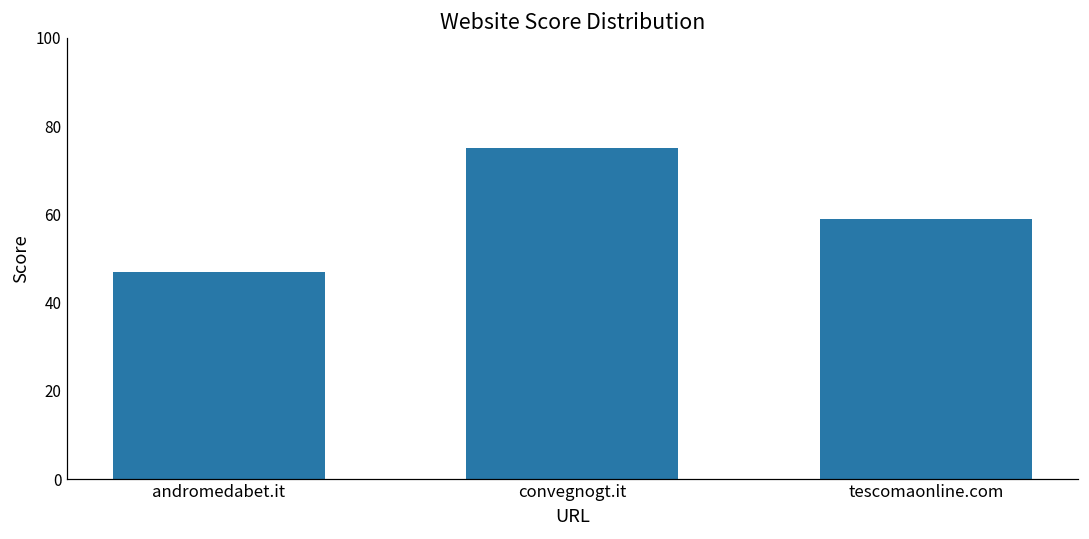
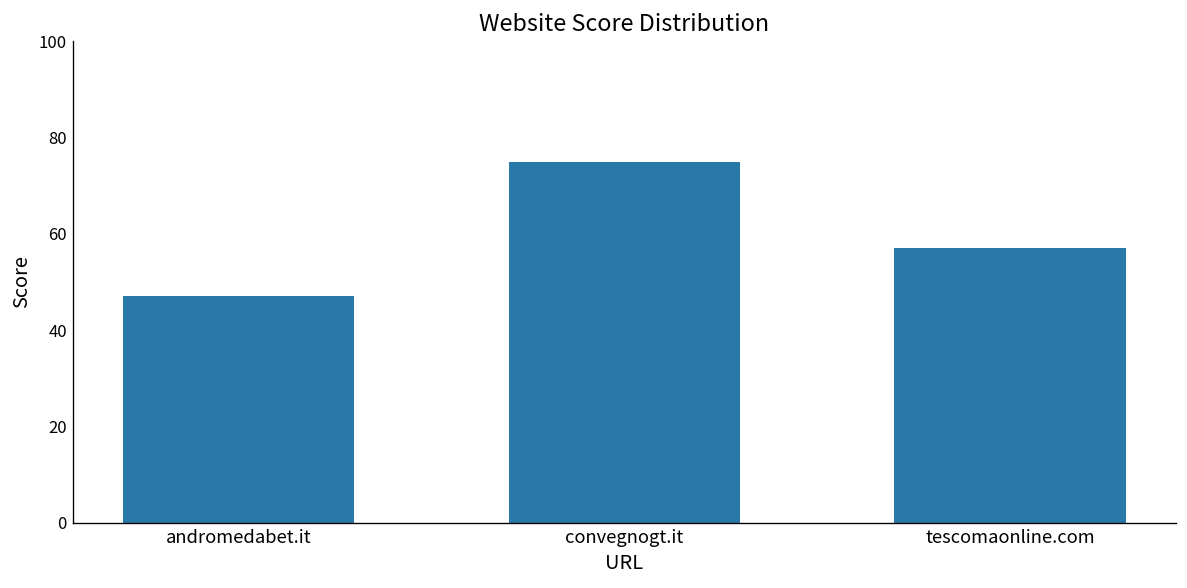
tescomaonline.com: 59 -> 57
